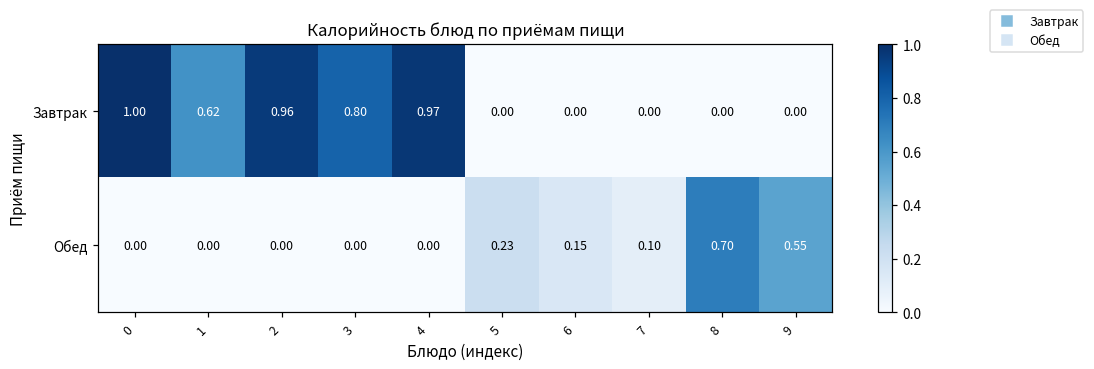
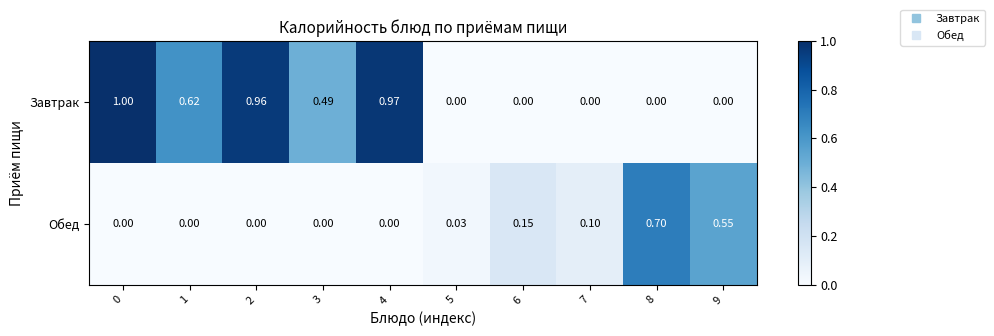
Завтрак, 3: 0.80 -> 0.49
Обед, 5: 0.23 -> 0.03
